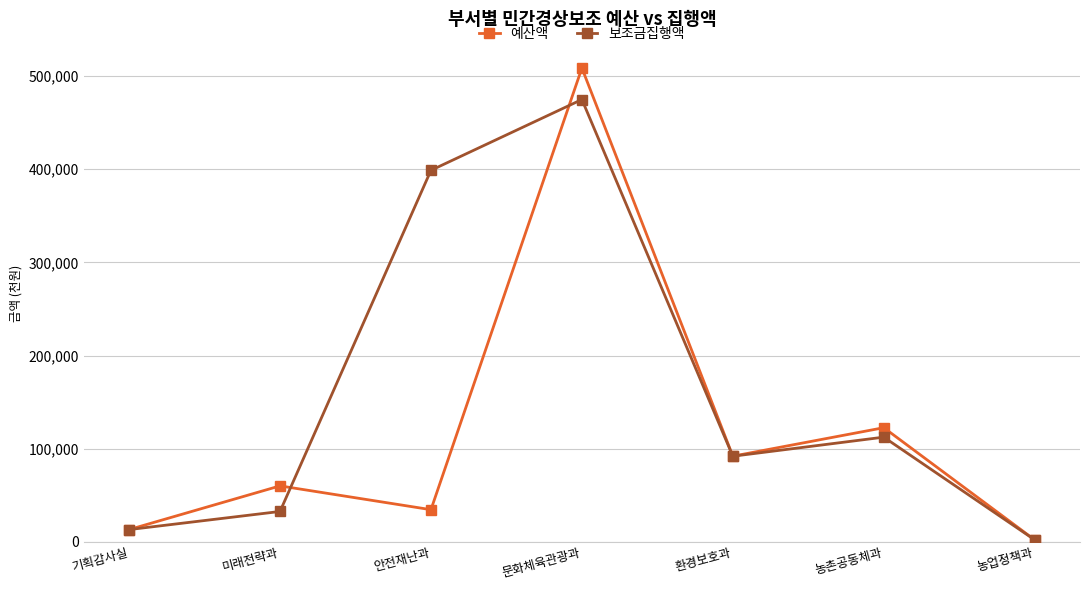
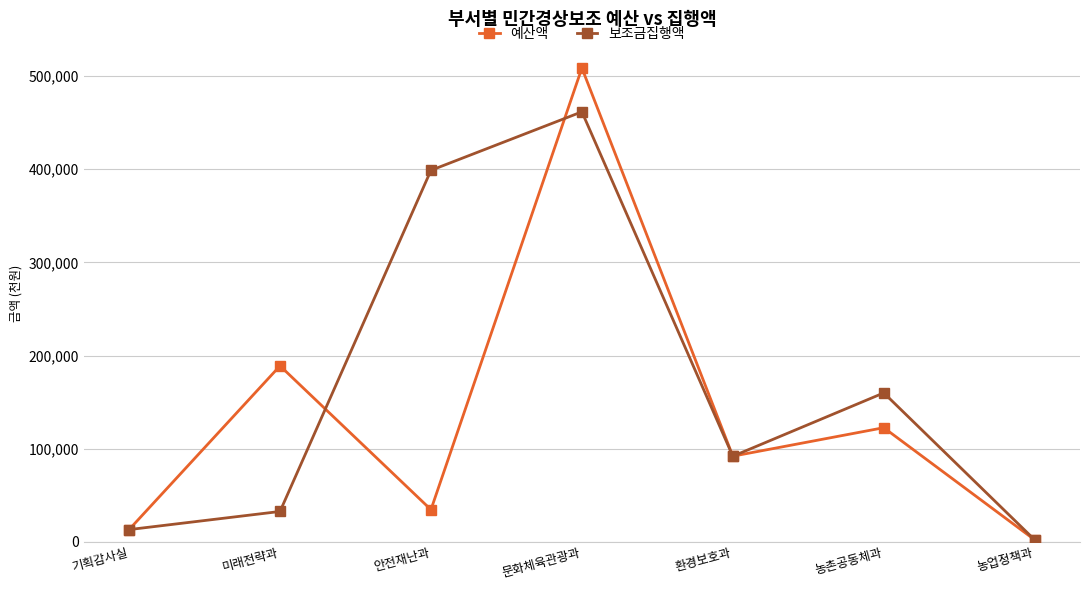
예산액, 미래전략과: 60,000 -> 190,000
보조금집행액, 문화체육관광과: 470,000 -> 460,000
보조금집행액, 농촌공동체과: 110,000 -> 160,000
